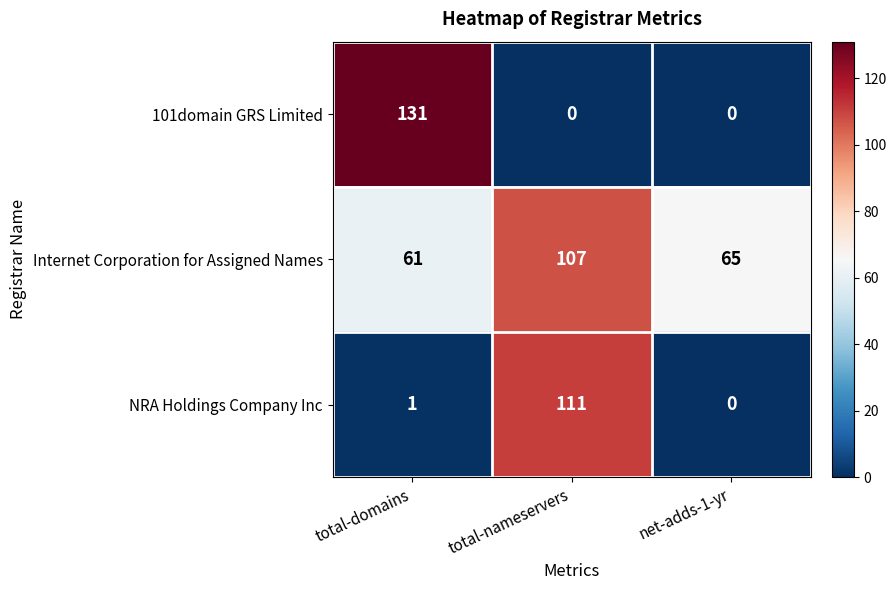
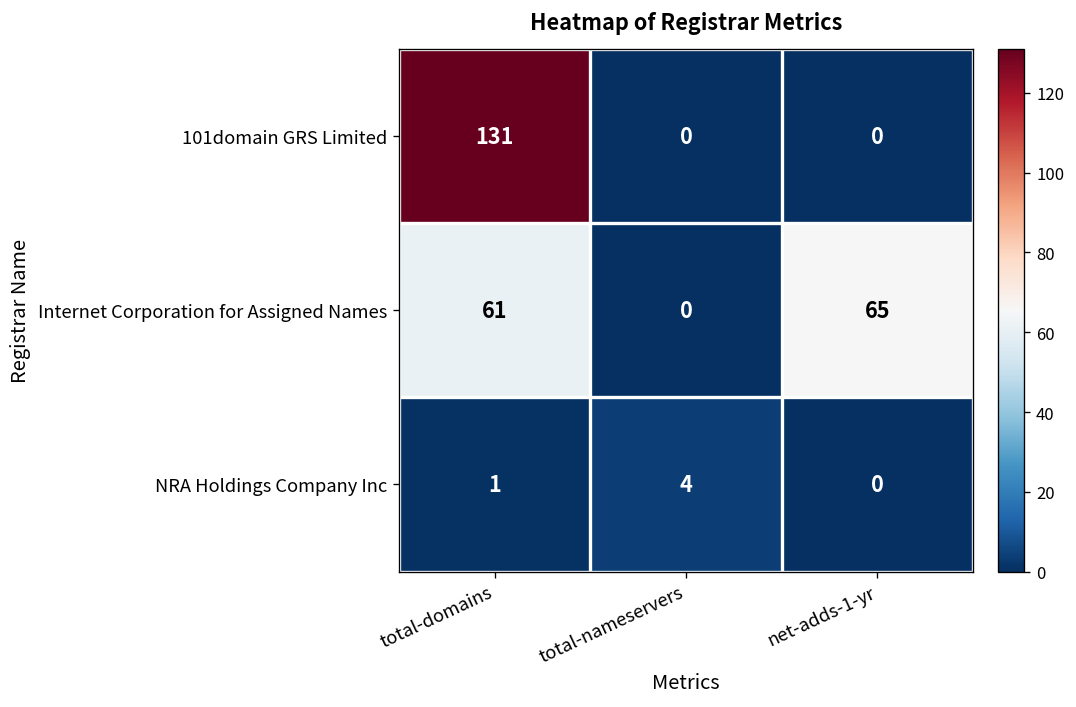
Internet Corporation for Assigned Names, total-nameservers: 107 -> 0
NRA Holdings Company Inc, total-nameservers: 111 -> 4
